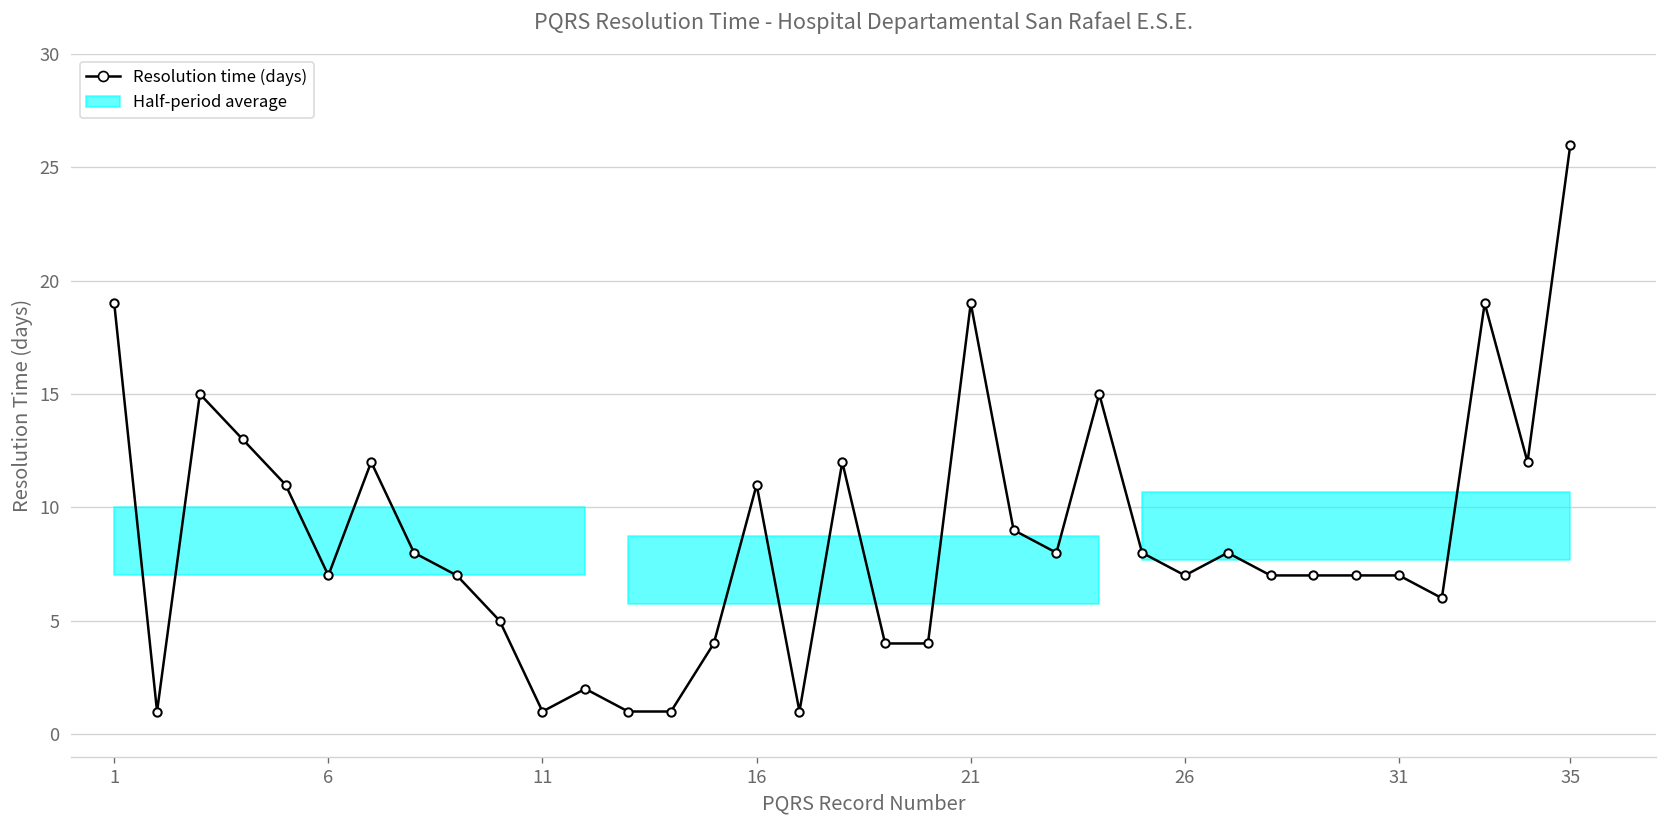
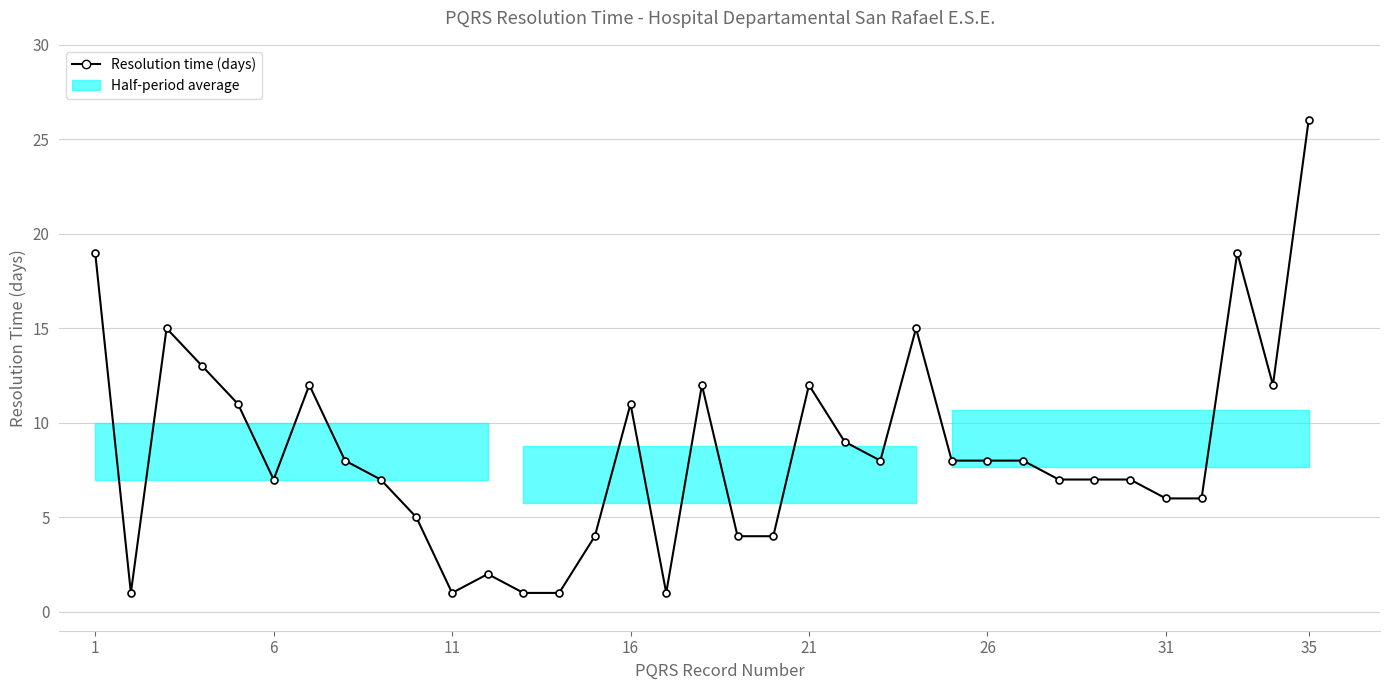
Resolution time (days), 21: 19 -> 12
Resolution time (days), 26: 7 -> 8
Resolution time (days), 31: 7 -> 6
